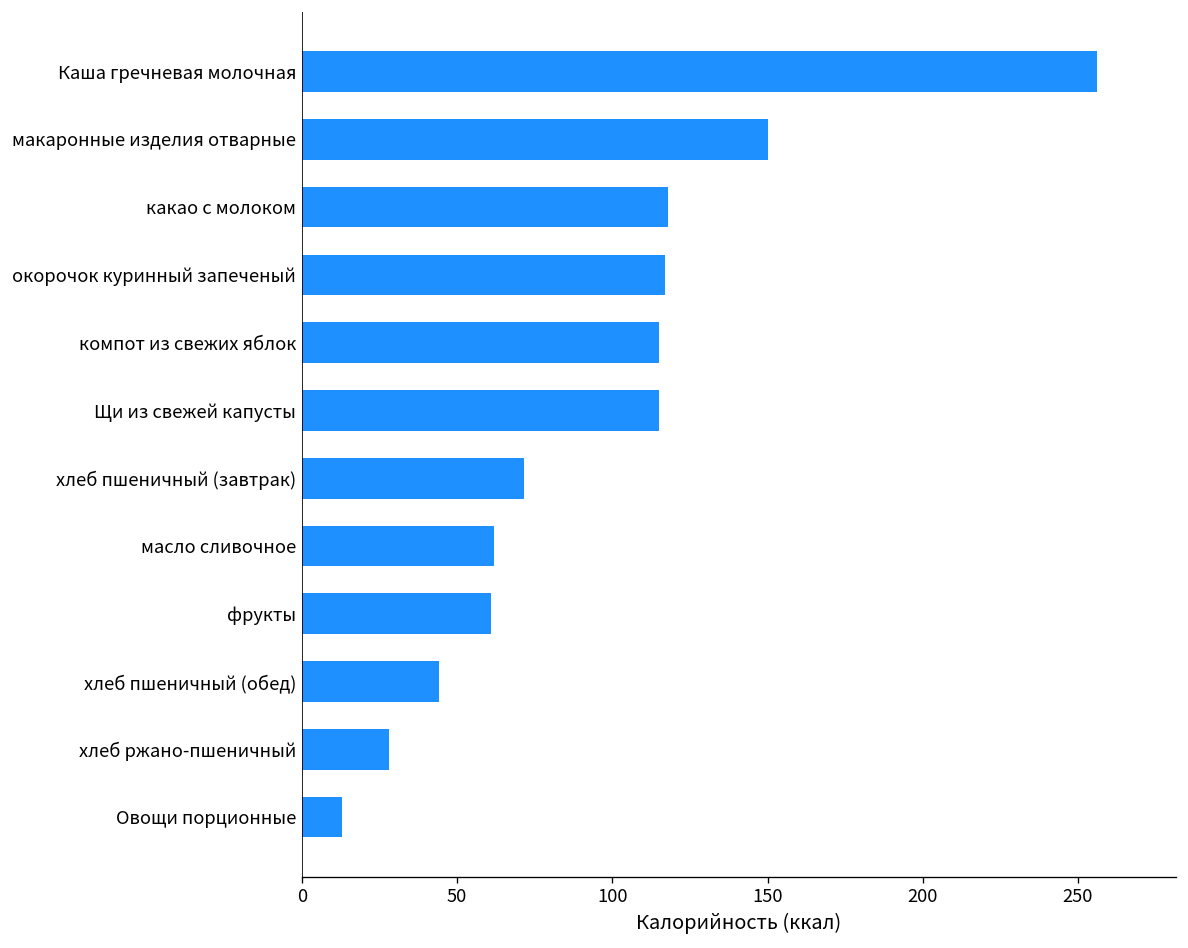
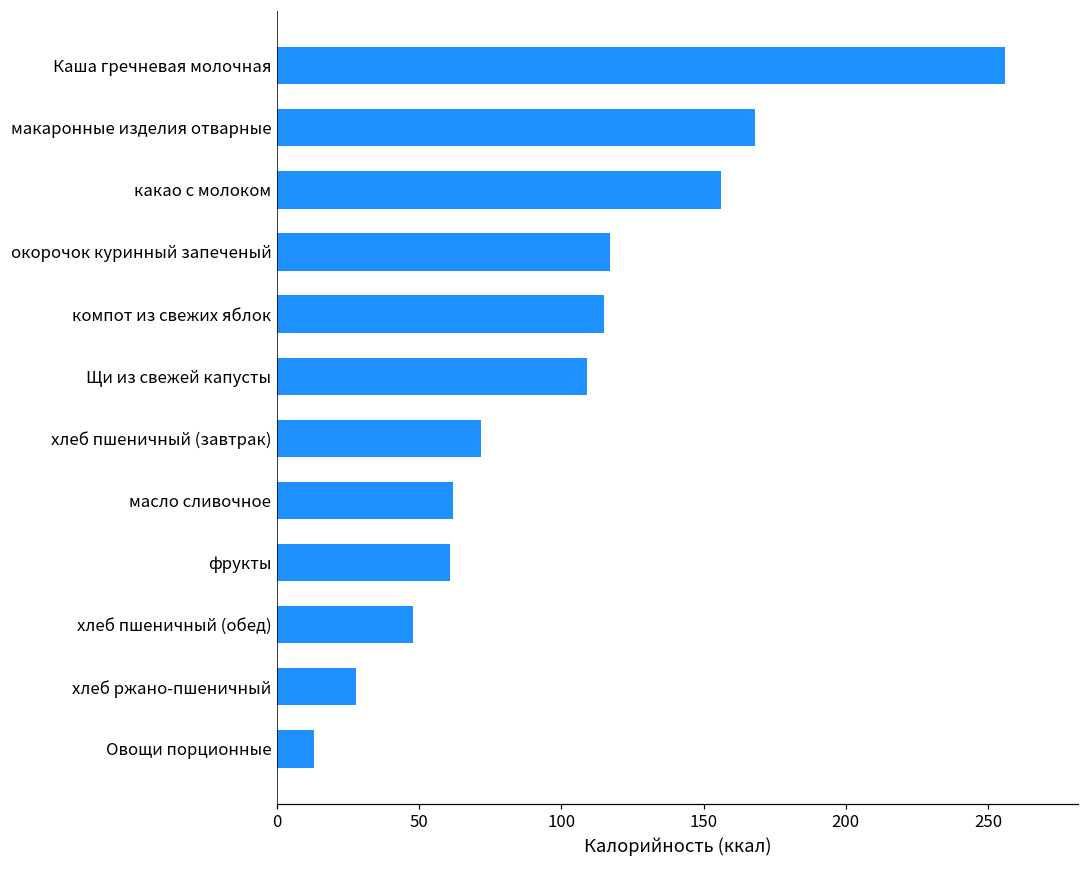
макаронные изделия отварные: 150 -> 168
какао с молоком: 118 -> 156
Щи из свежей капусты: 115 -> 109
хлеб пшеничный (обед): 44 -> 48
